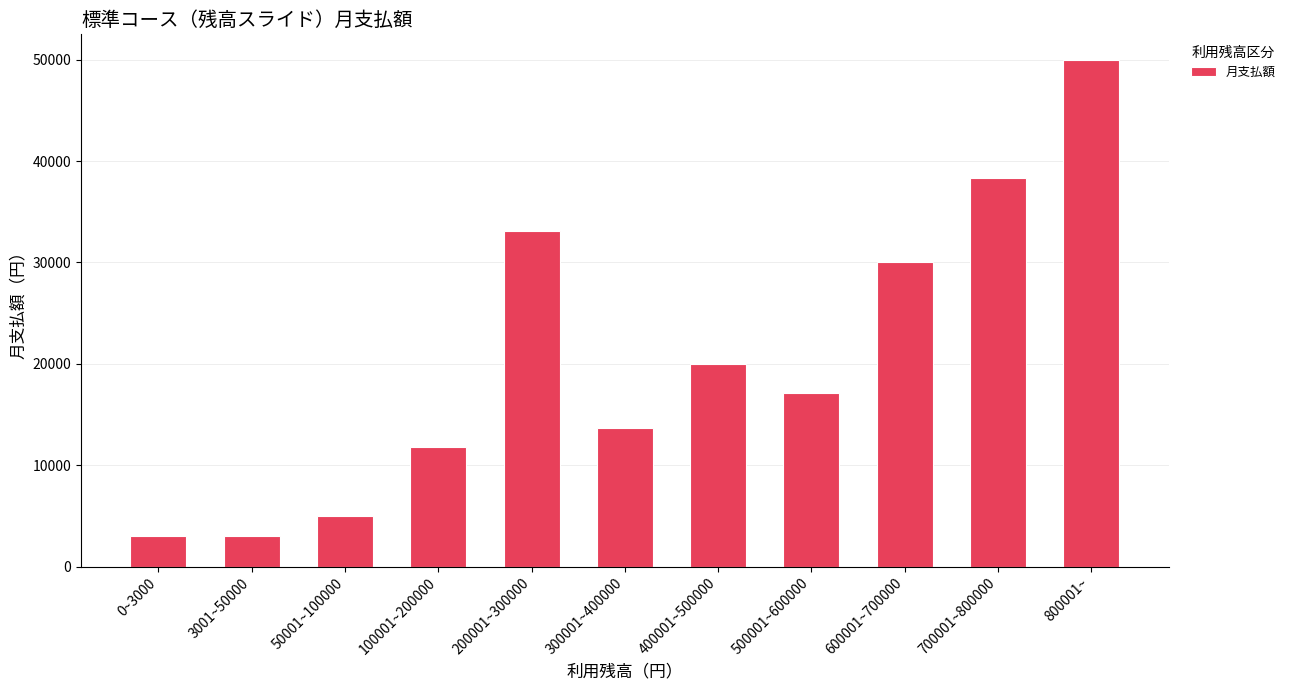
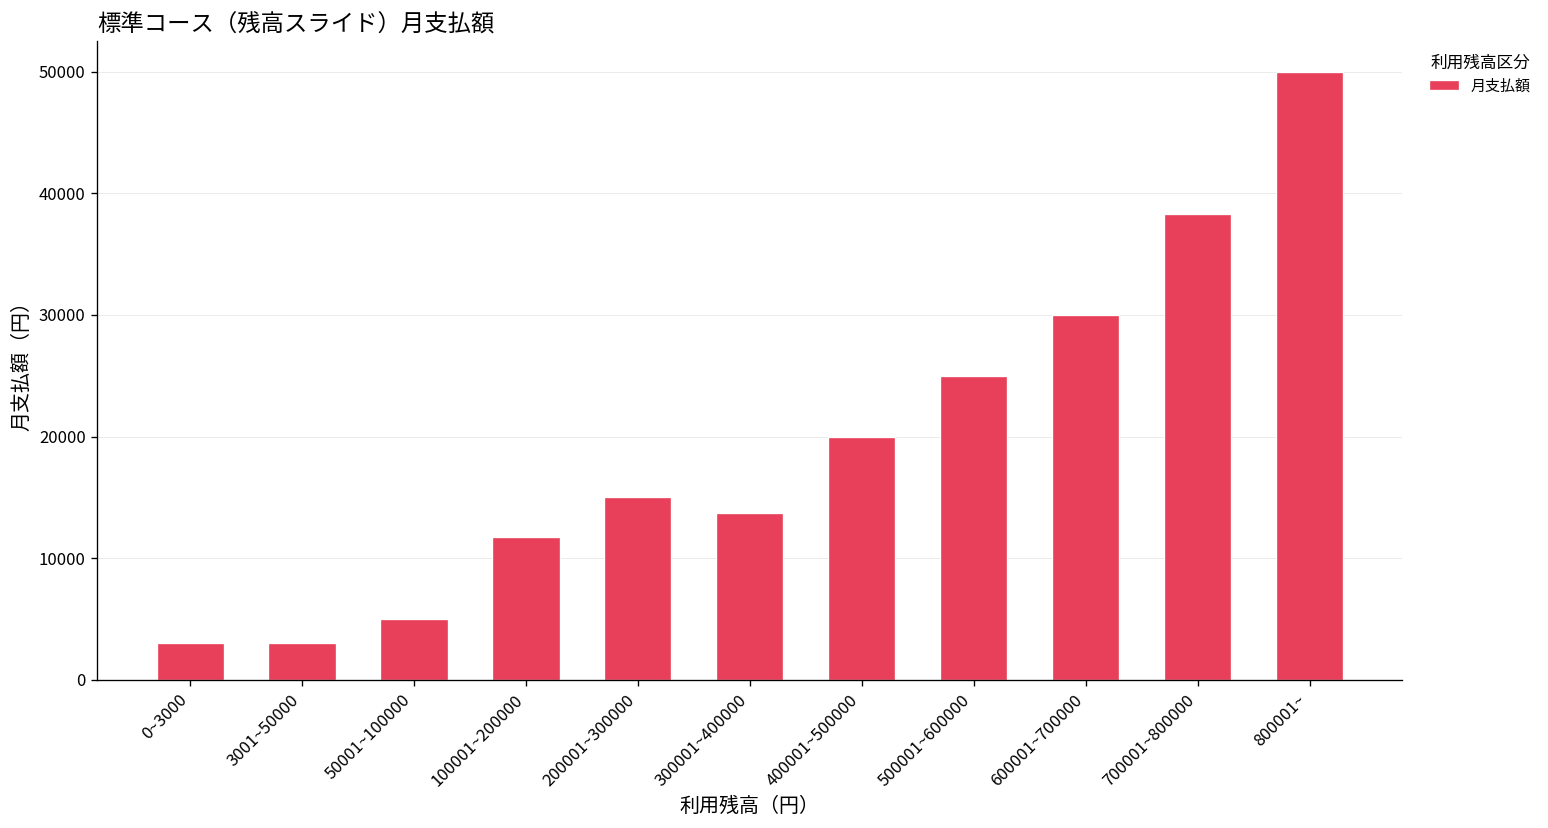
200001~300000: 33100 -> 15000
500001~600000: 17100 -> 25000
